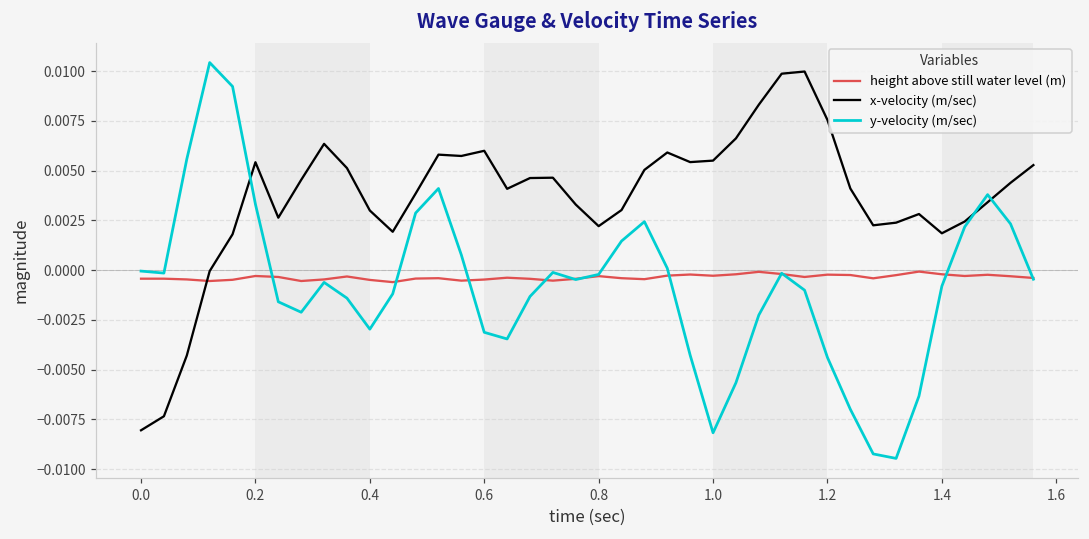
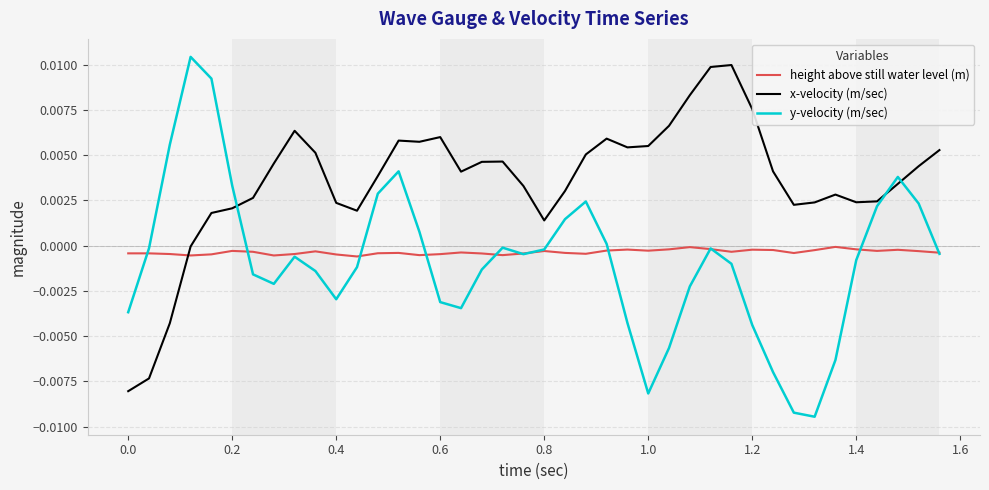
y-velocity (m/sec), 0.0: 0.0000 -> -0.0037
x-velocity (m/sec), 0.2: 0.0054 -> 0.0021
x-velocity (m/sec), 0.4: 0.0030 -> 0.0024
x-velocity (m/sec), 0.8: 0.0022 -> 0.0014
x-velocity (m/sec), 1.4: 0.0018 -> 0.0024
